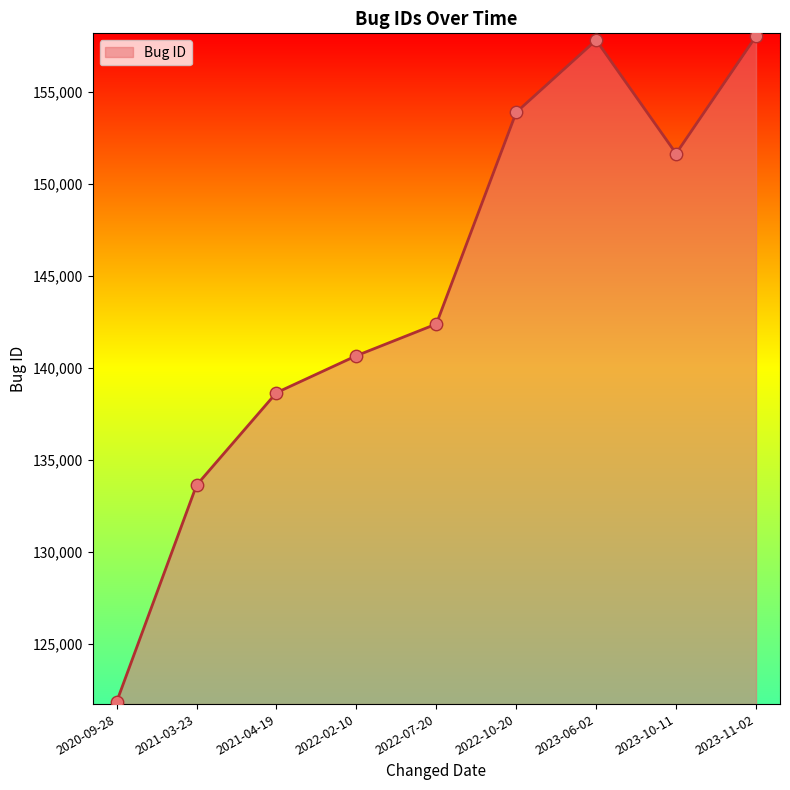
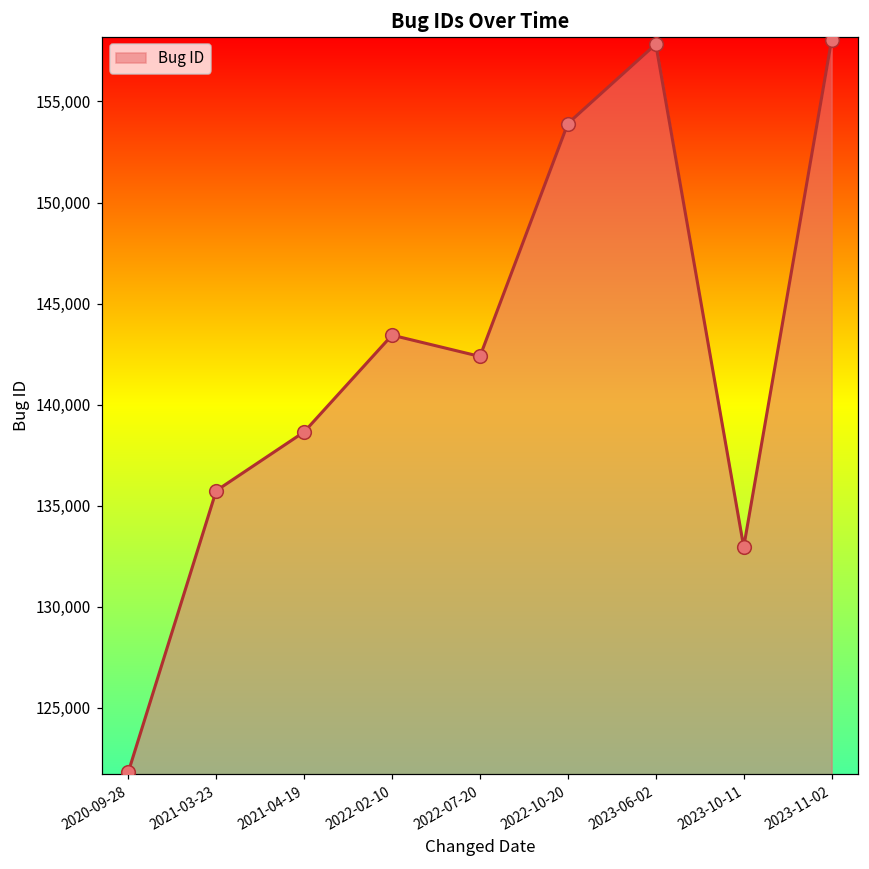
2021-03-23: 133,600 -> 135,700
2022-02-10: 140,700 -> 143,400
2023-10-11: 151,700 -> 133,000
